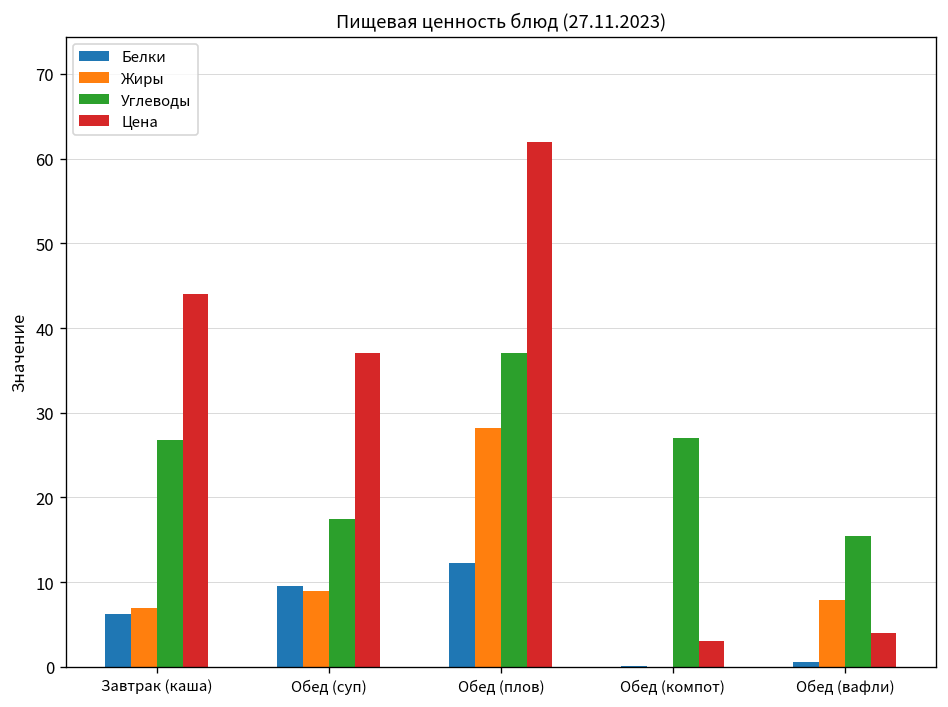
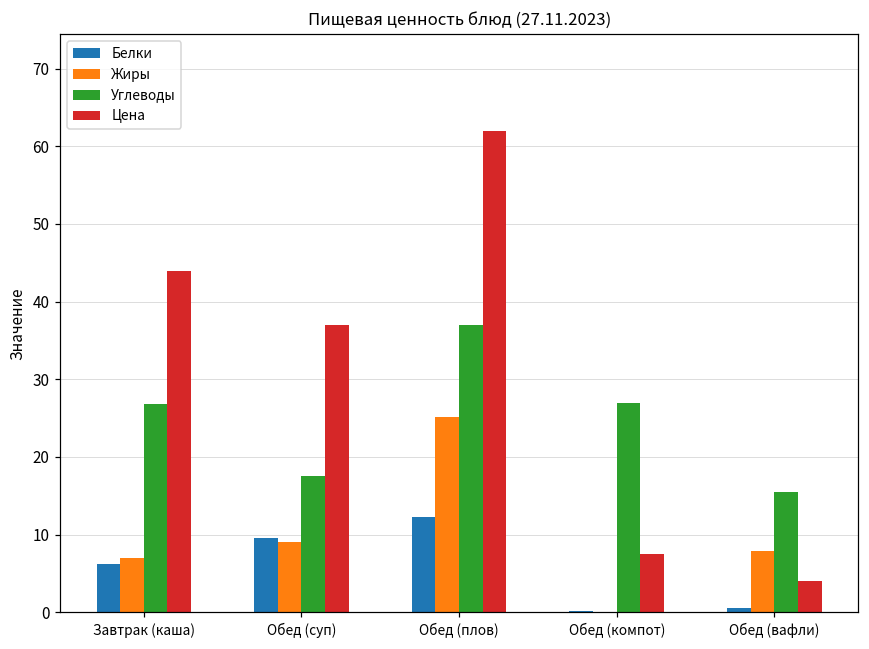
Жиры, Обед (плов): 28 -> 25
Цена, Обед (компот): 3 -> 8
